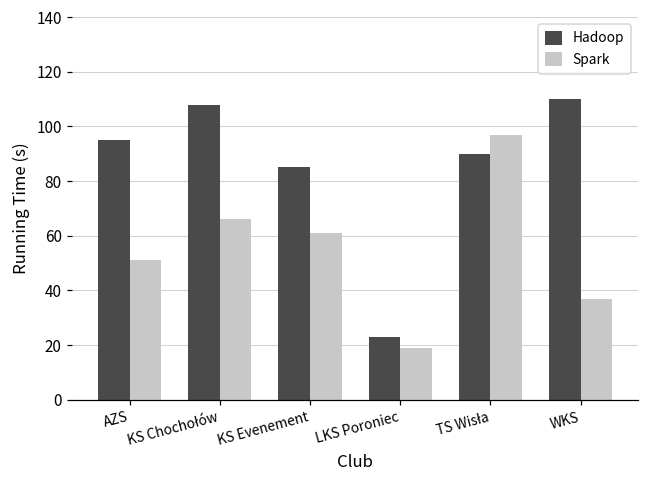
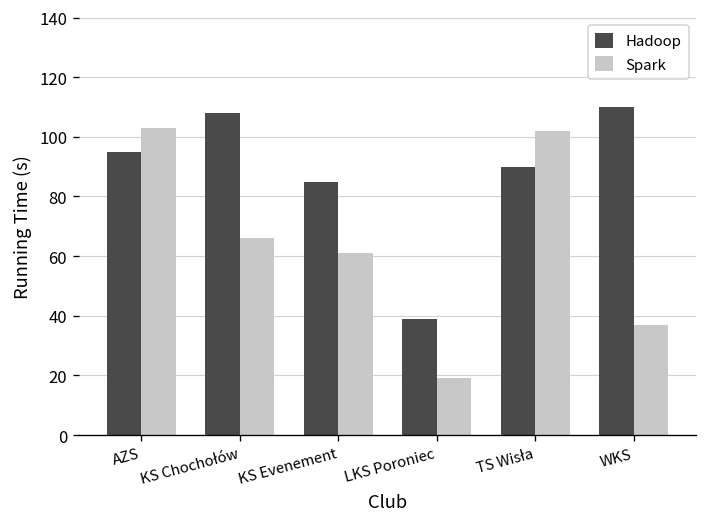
Spark, AZS: 51 -> 103
Hadoop, LKS Poroniec: 23 -> 39
Spark, TS Wisła: 97 -> 102
